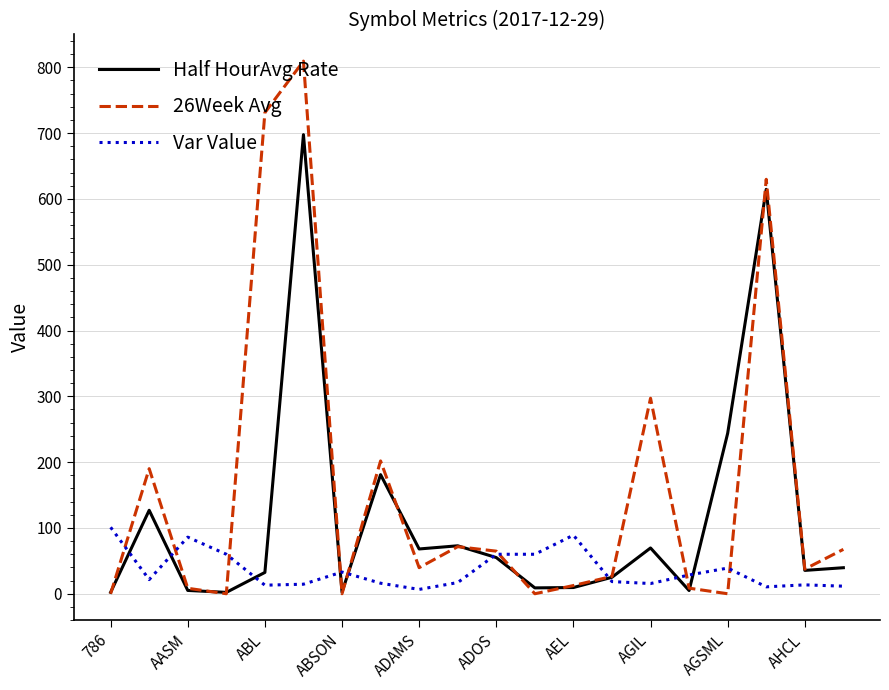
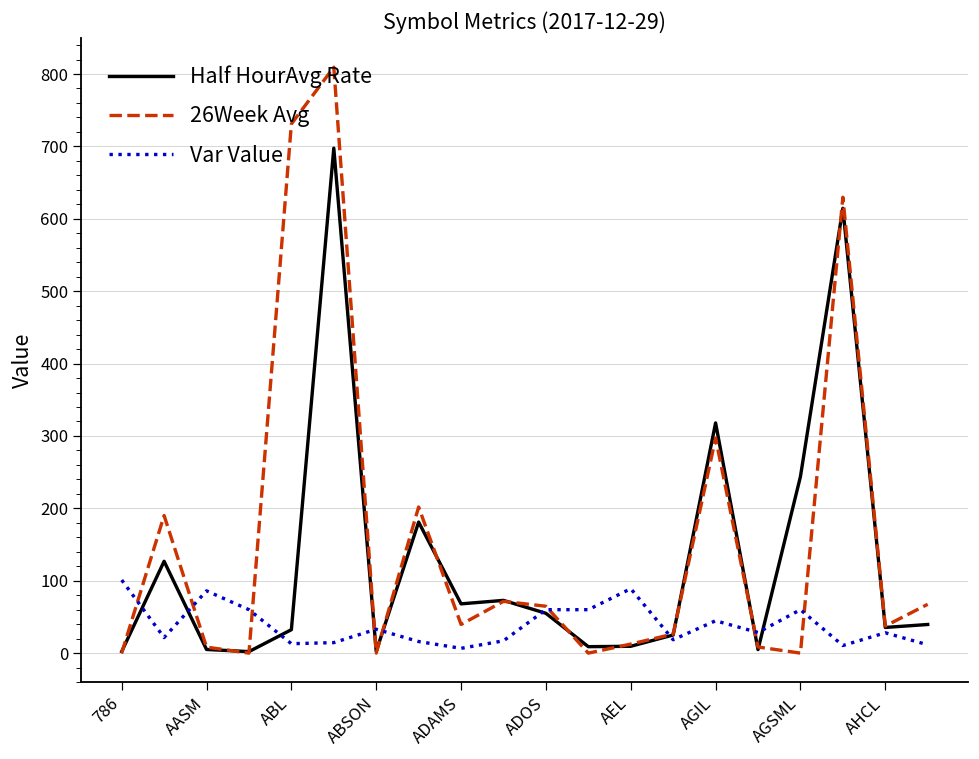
Half HourAvg Rate, AGIL: 70 -> 320
Var Value, AGIL: 20 -> 40
Var Value, AGSML: 40 -> 60
Var Value, AHCL: 10 -> 30
